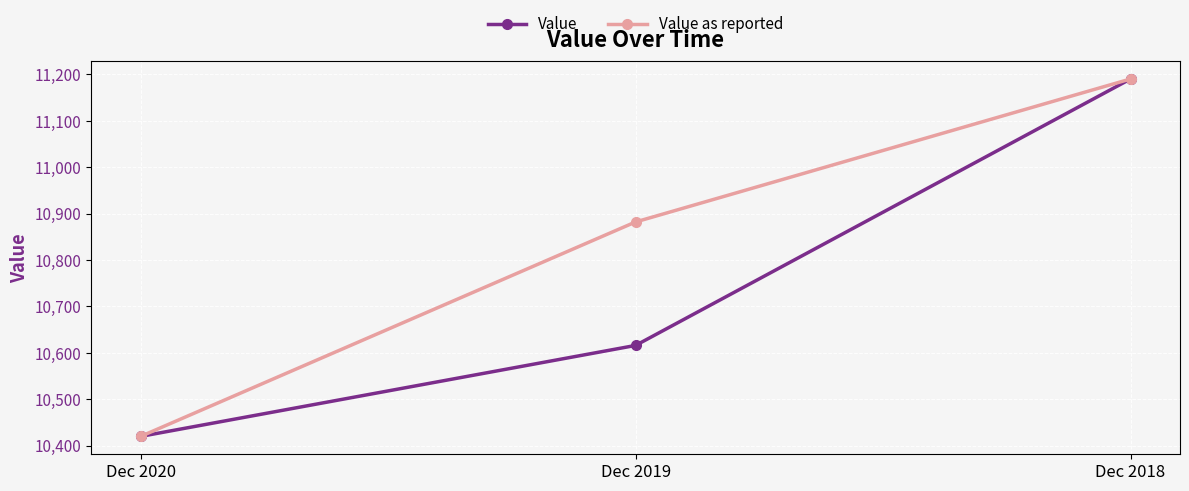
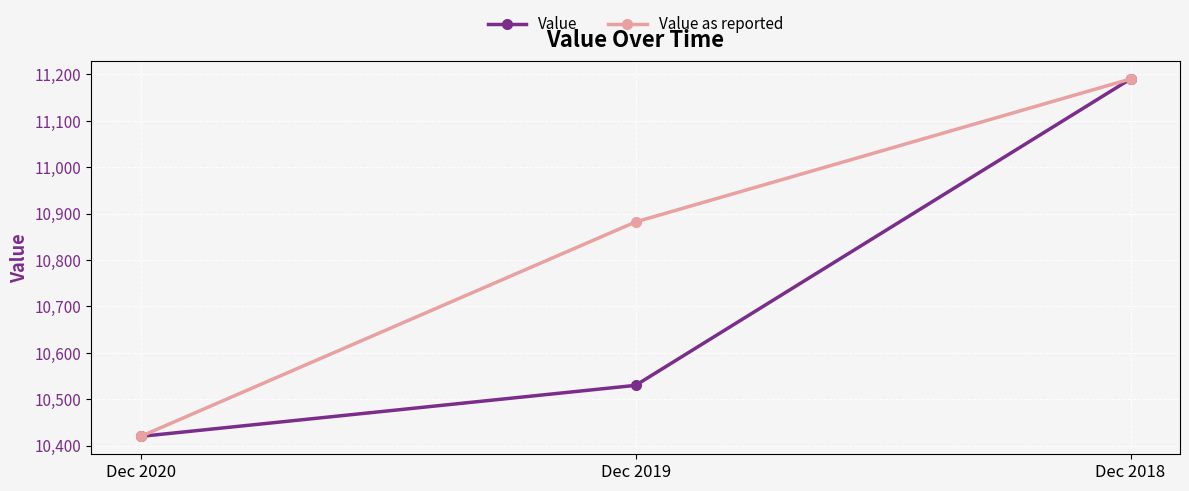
Value, Dec 2019: 10,620 -> 10,530
